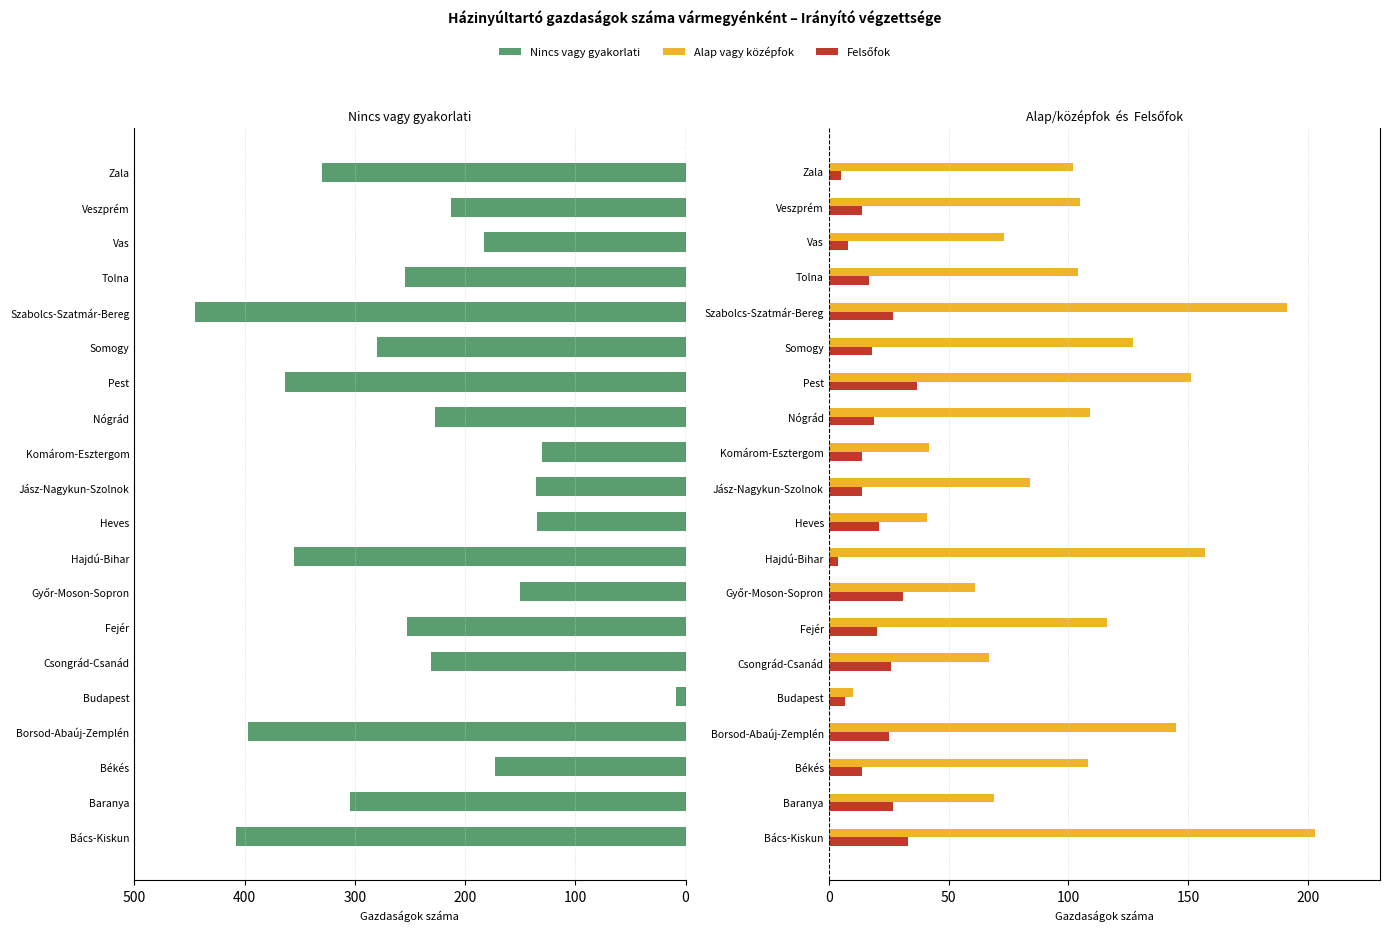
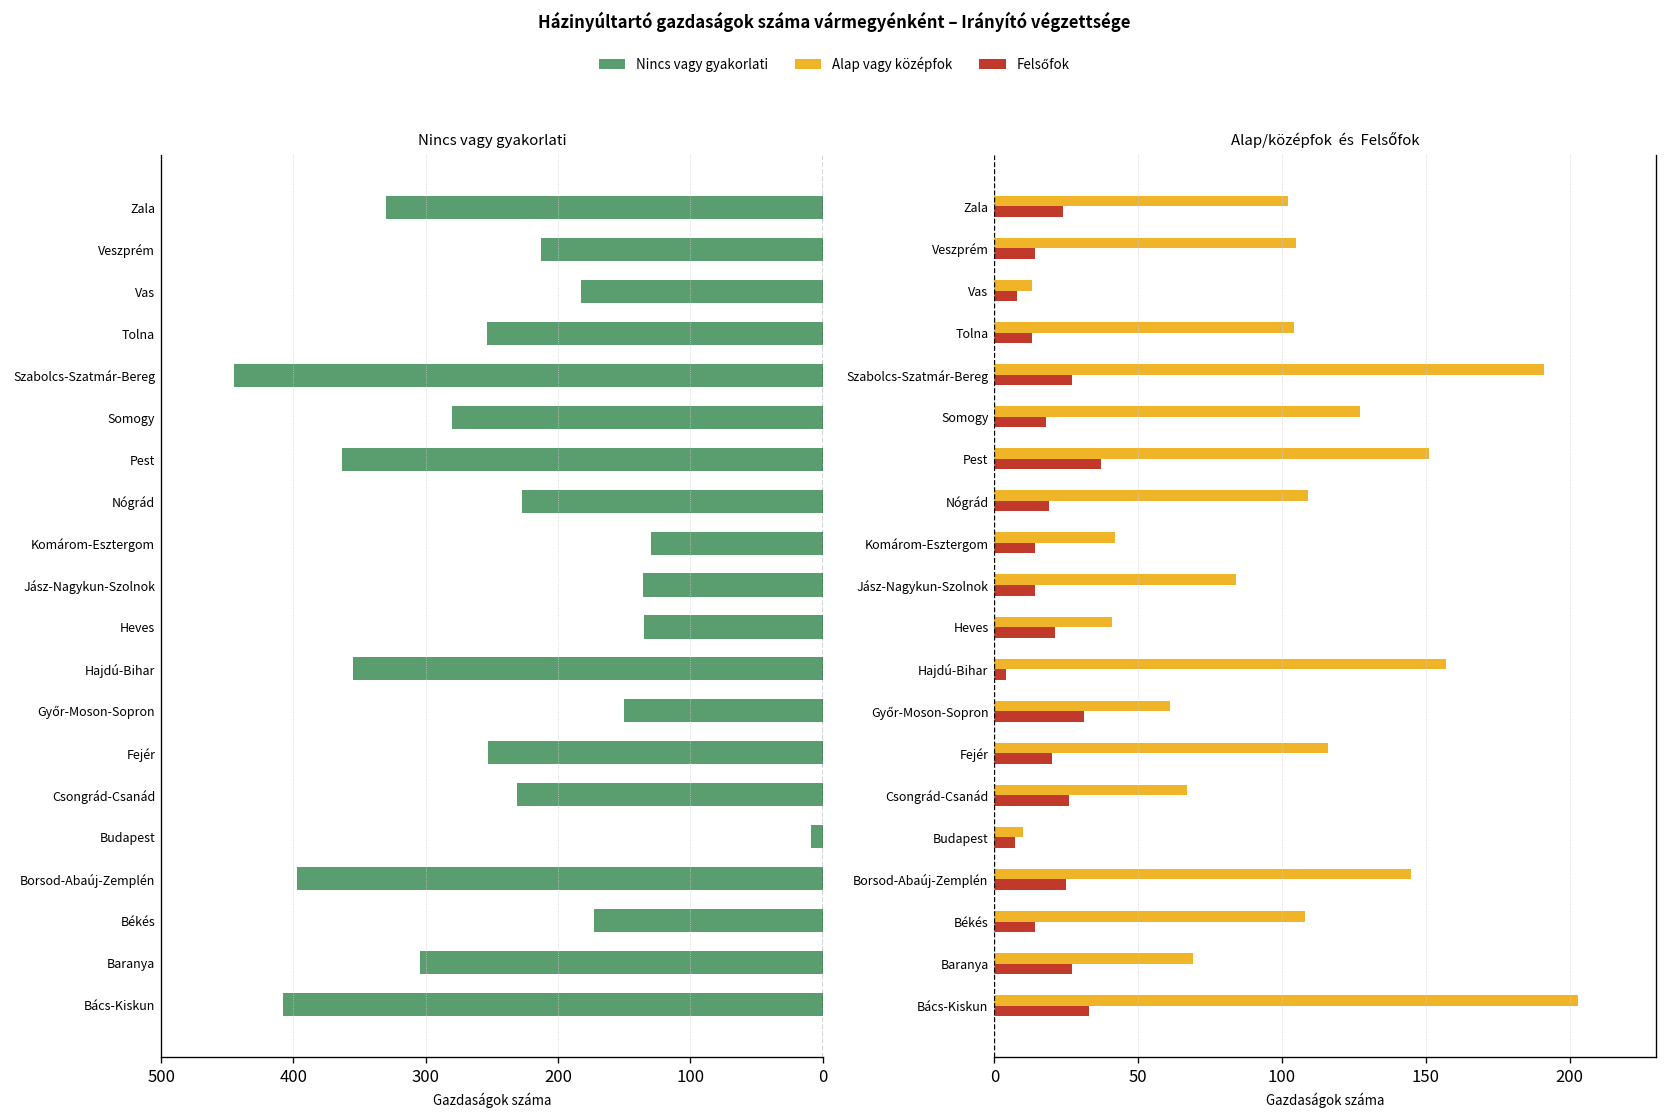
Alap/középfok és Felsőfok, Felsőfok, Zala: 5 -> 24
Alap/középfok és Felsőfok, Alap vagy középfok, Vas: 73 -> 13
Alap/középfok és Felsőfok, Felsőfok, Tolna: 17 -> 13
